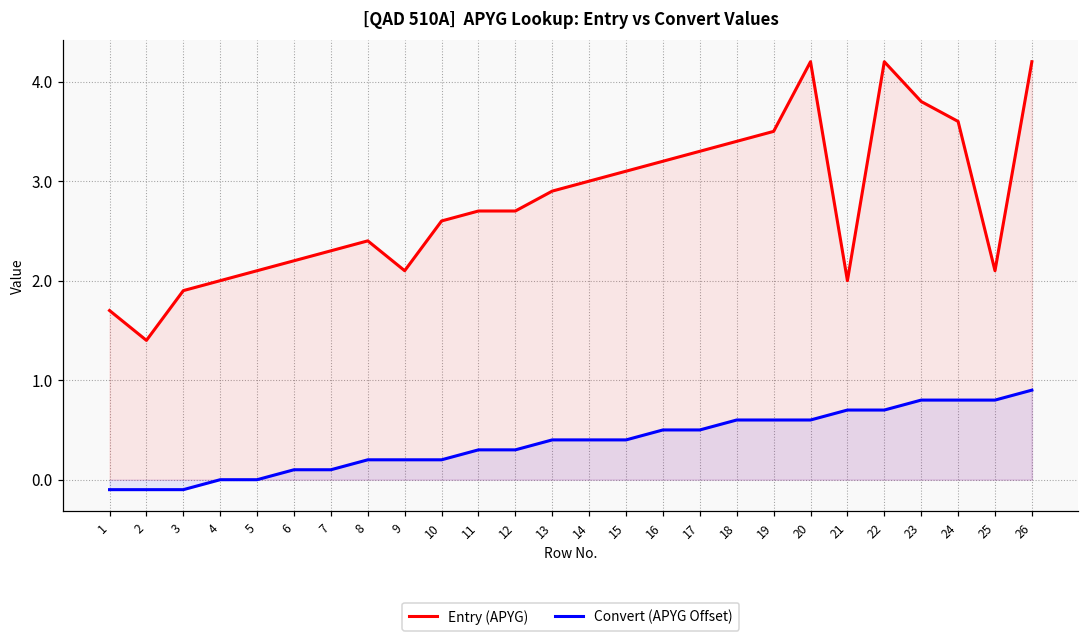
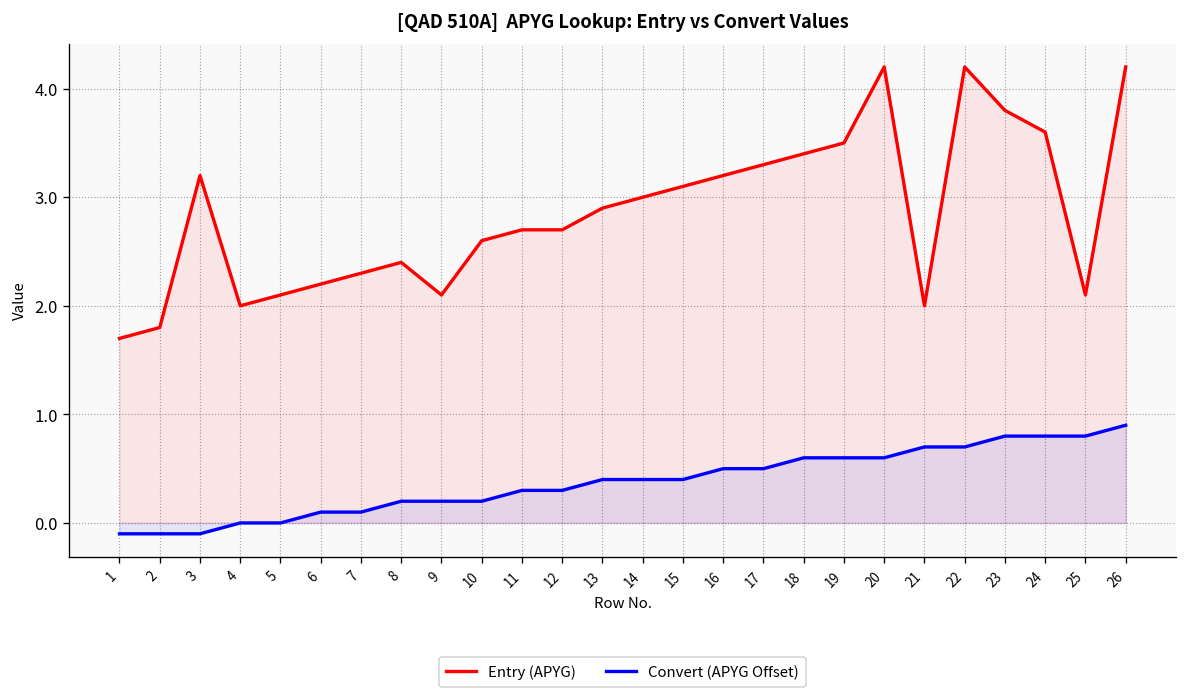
Entry (APYG), 2: 1.4 -> 1.8
Entry (APYG), 3: 1.9 -> 3.2
